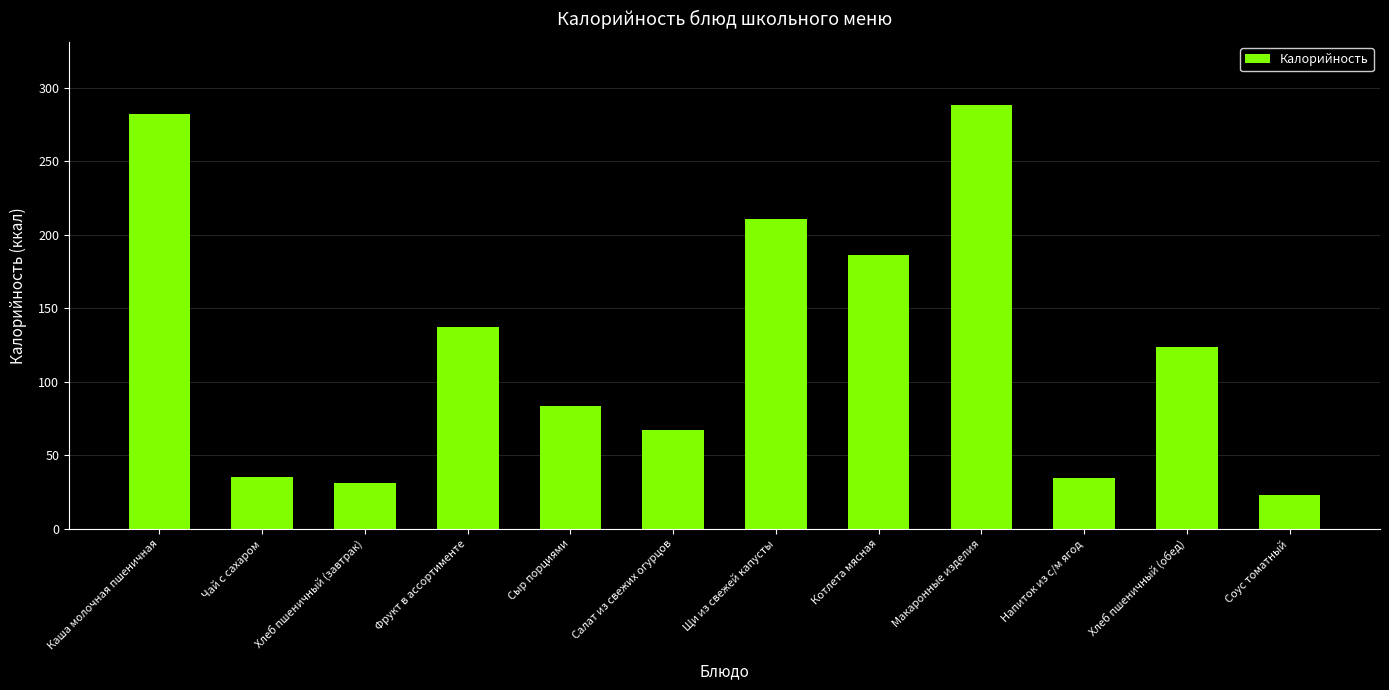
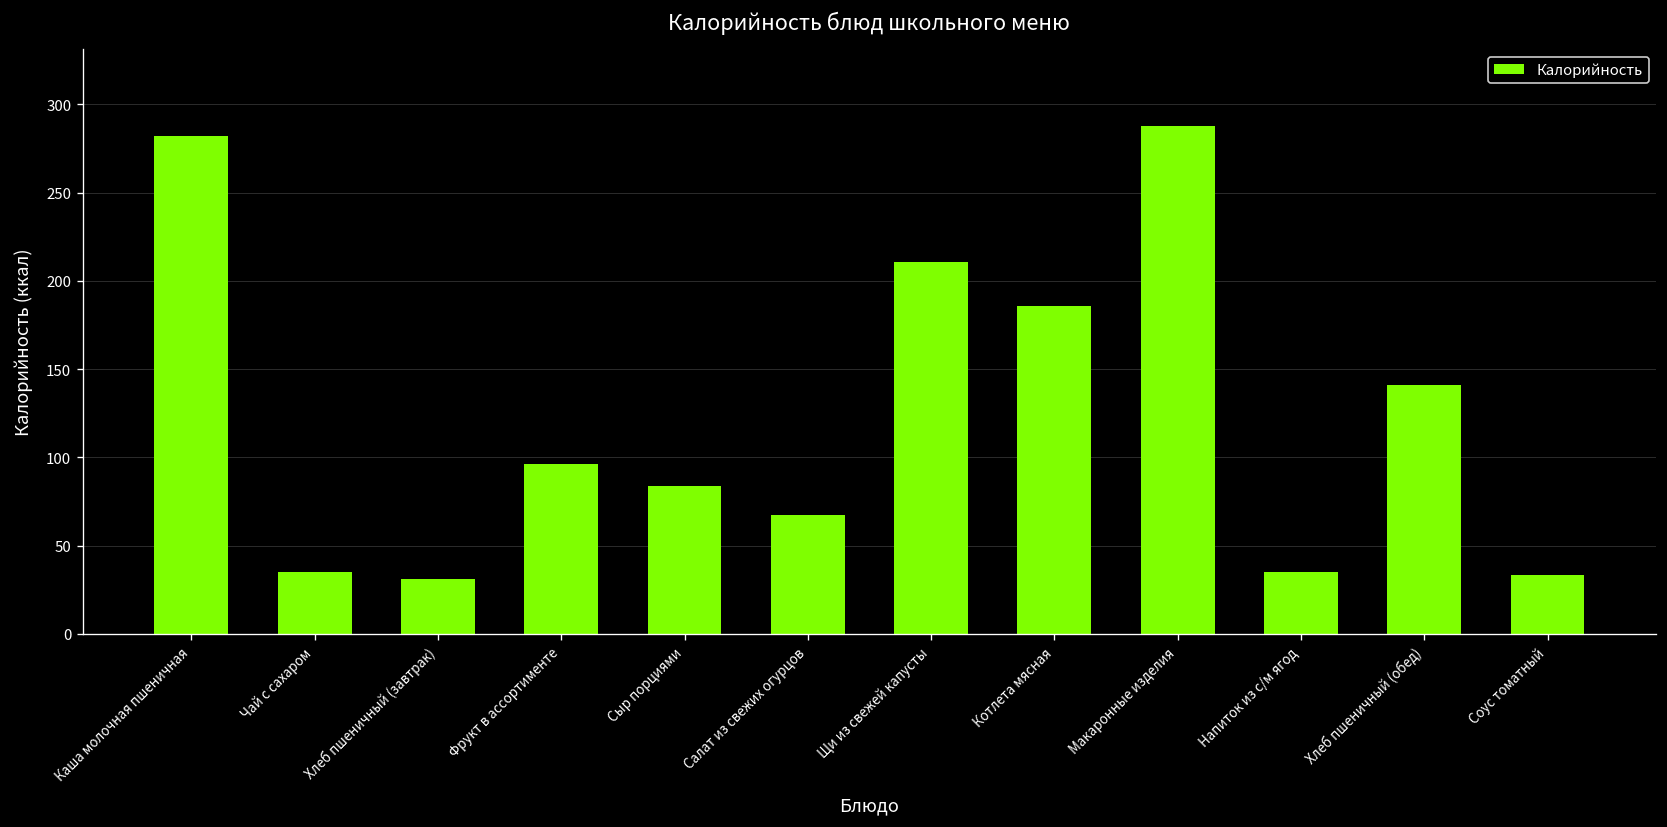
Фрукт в ассортименте: 137 -> 96
Хлеб пшеничный (обед): 124 -> 141
Соус томатный: 23 -> 33
